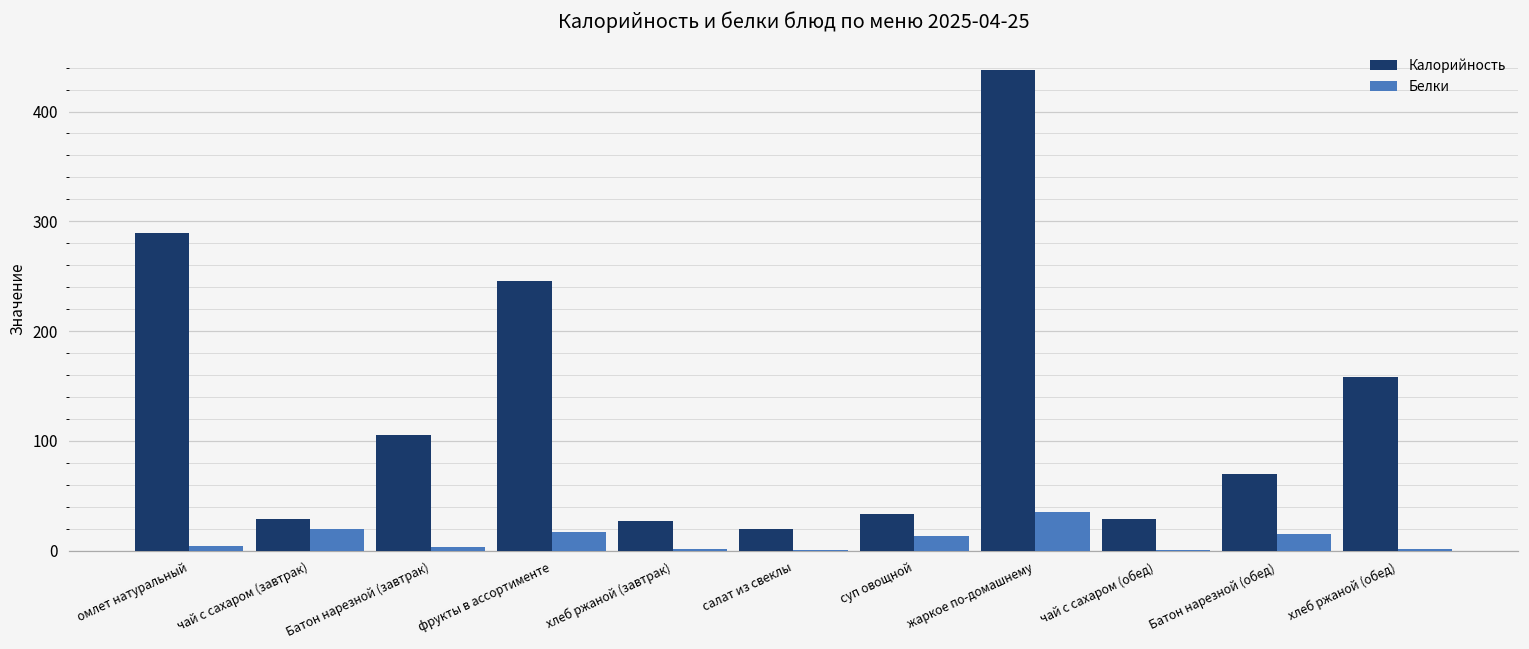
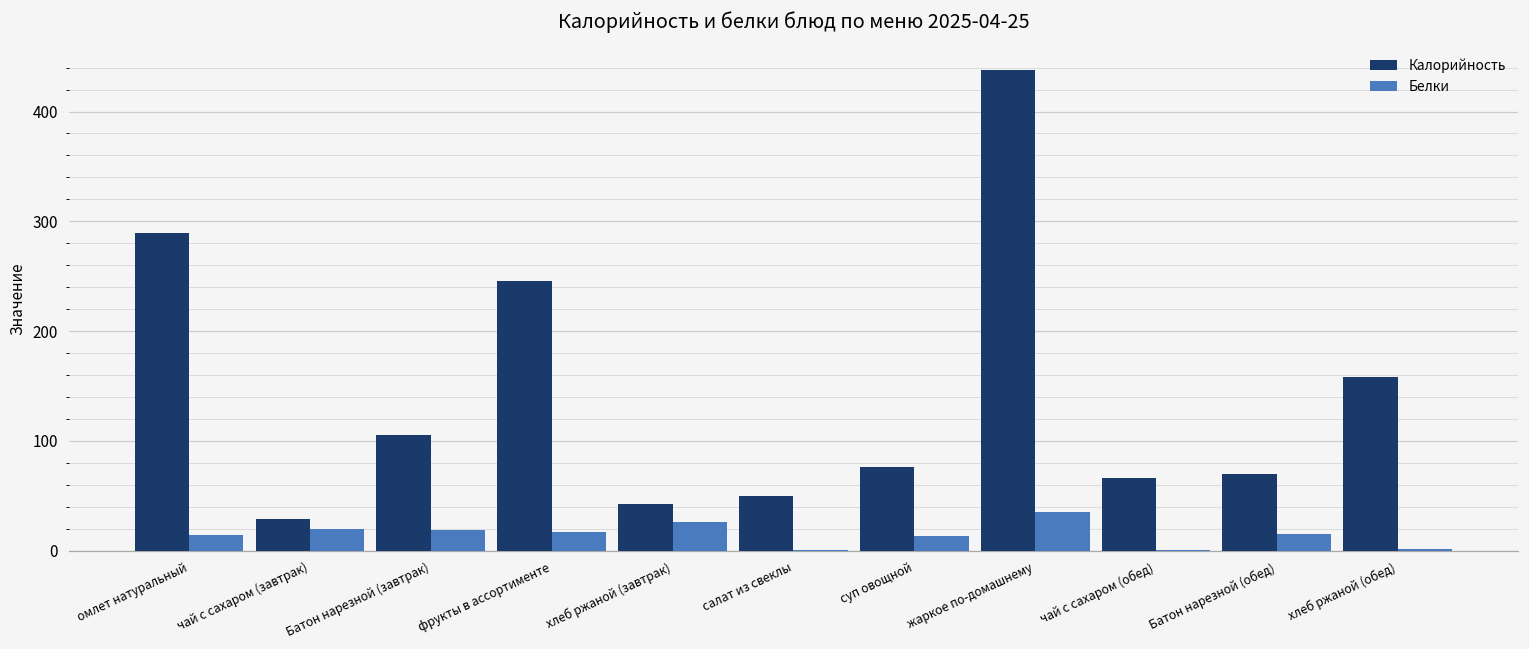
Белки, омлет натуральный: 0 -> 10
Белки, Батон нарезной (завтрак): 0 -> 20
Калорийность, хлеб ржаной (завтрак): 30 -> 40
Белки, хлеб ржаной (завтрак): 0 -> 30
Калорийность, салат из свеклы: 20 -> 50
Калорийность, суп овощной: 30 -> 80
Калорийность, чай с сахаром (обед): 30 -> 70
